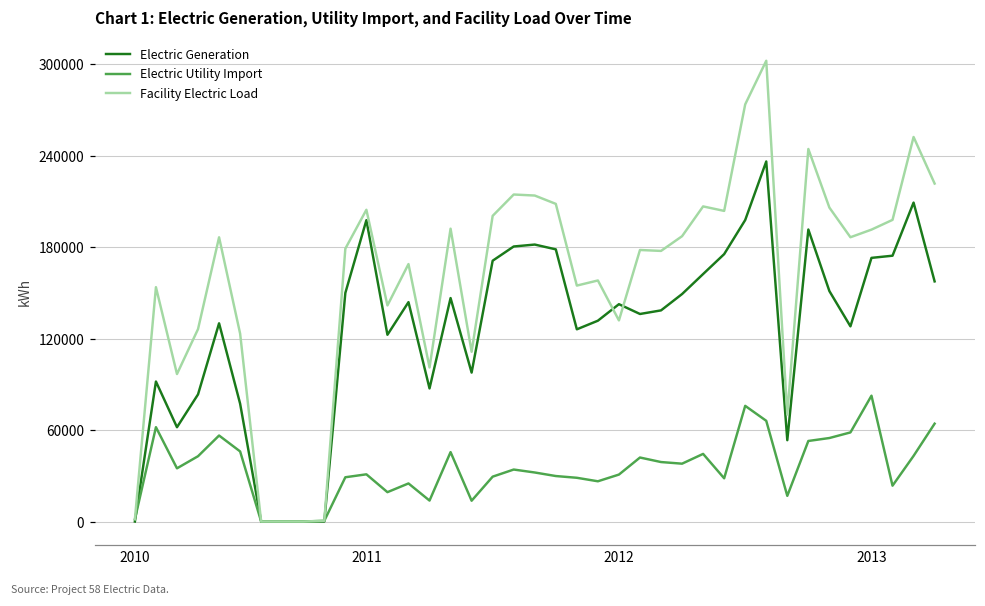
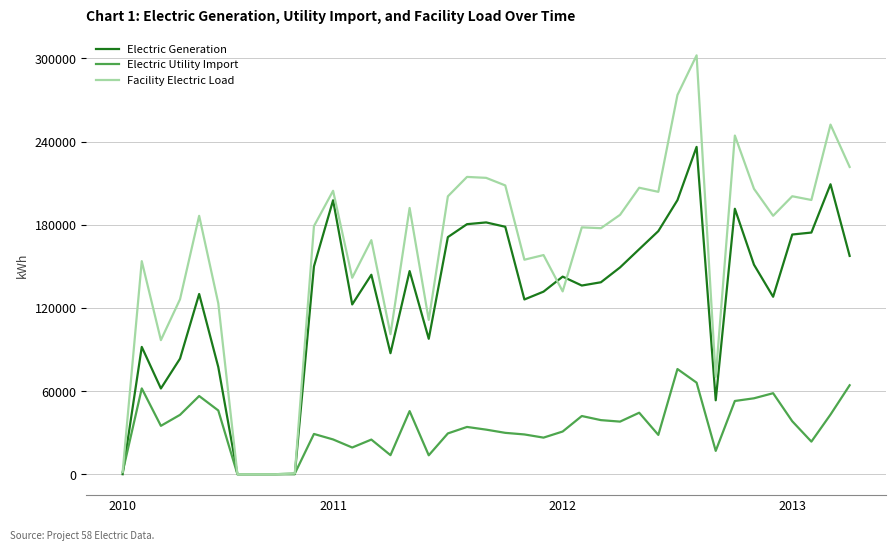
Electric Utility Import, 2011: 31000 -> 25000
Electric Utility Import, 2013: 83000 -> 38000
Facility Electric Load, 2013: 192000 -> 201000
